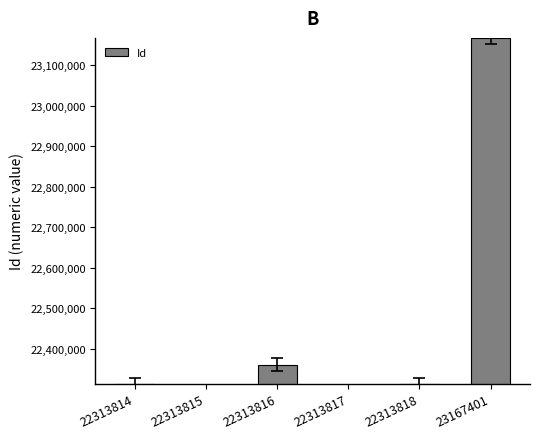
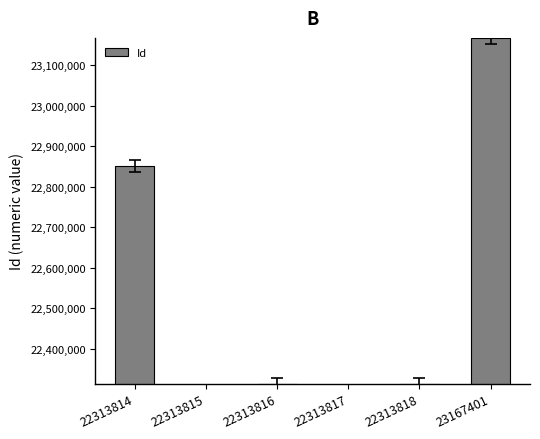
Id, 22313814: 22,310,000 -> 22,850,000
Id, 22313816: 22,360,000 -> 22,310,000
